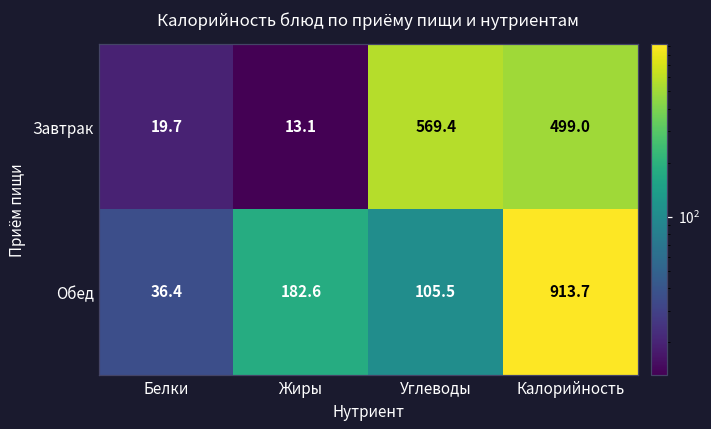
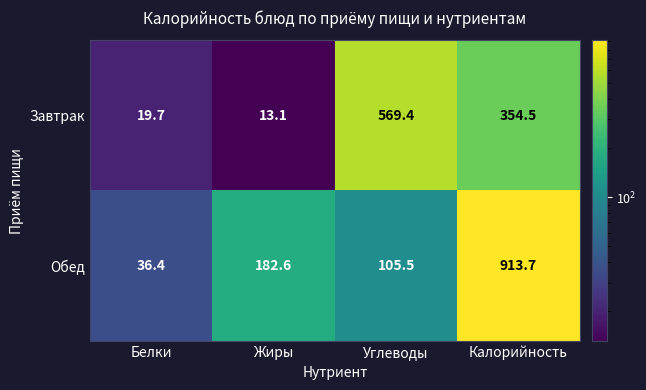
Завтрак, Калорийность: 499.0 -> 354.5
